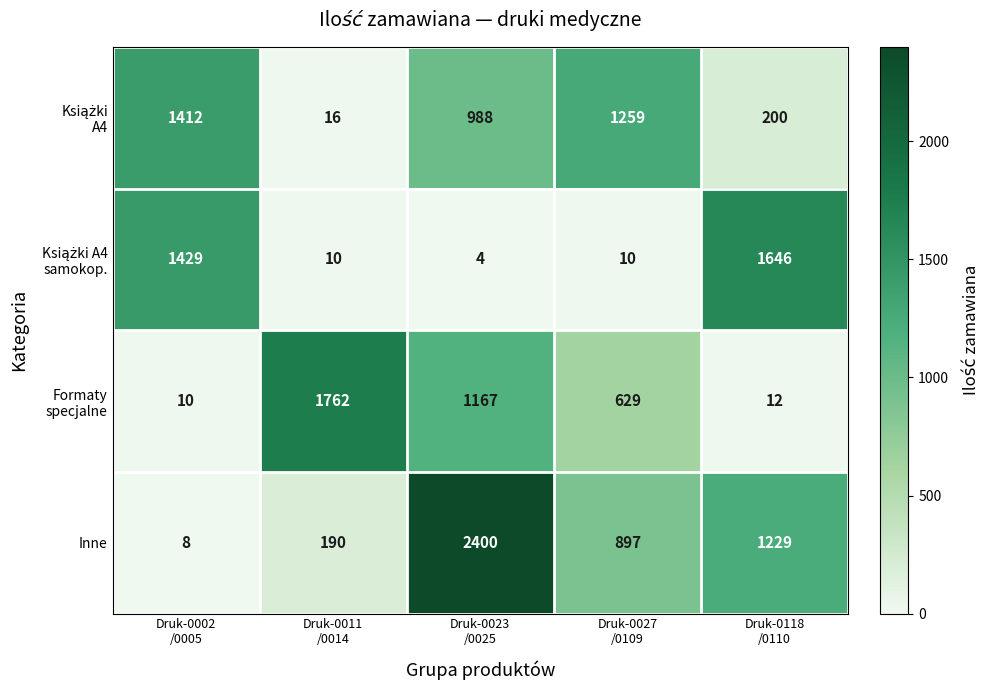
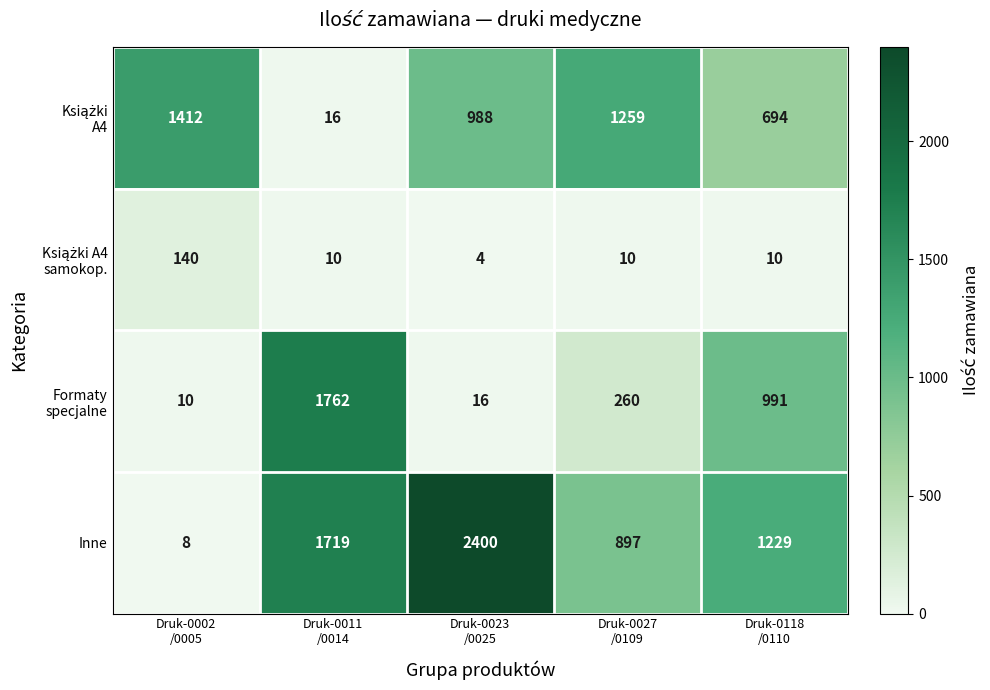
Książki A4, Druk-0118 /0110: 200 -> 694
Książki A4 samokop., Druk-0002 /0005: 1429 -> 140
Książki A4 samokop., Druk-0118 /0110: 1646 -> 10
Formaty specjalne, Druk-0023 /0025: 1167 -> 16
Formaty specjalne, Druk-0027 /0109: 629 -> 260
Formaty specjalne, Druk-0118 /0110: 12 -> 991
Inne, Druk-0011 /0014: 190 -> 1719
